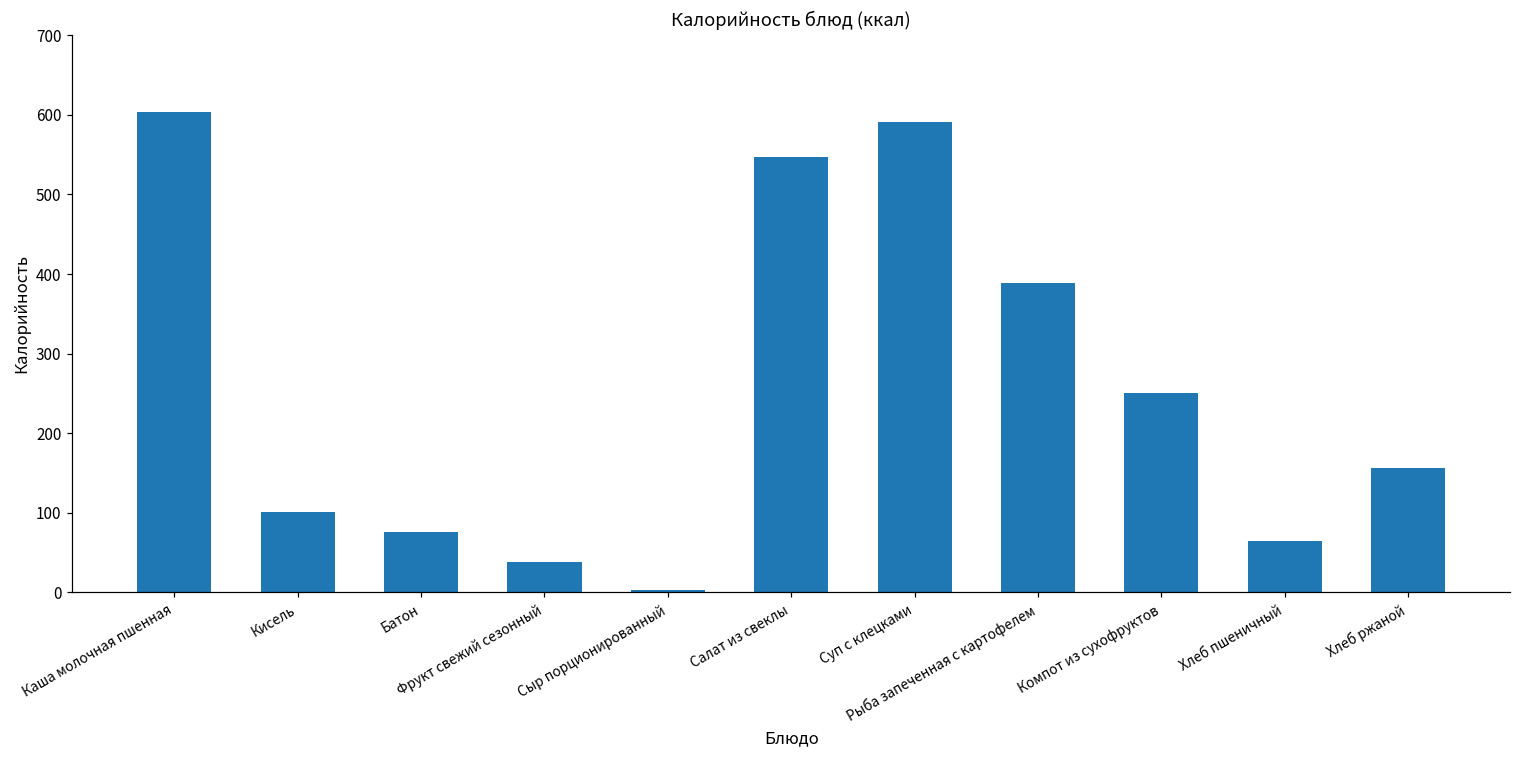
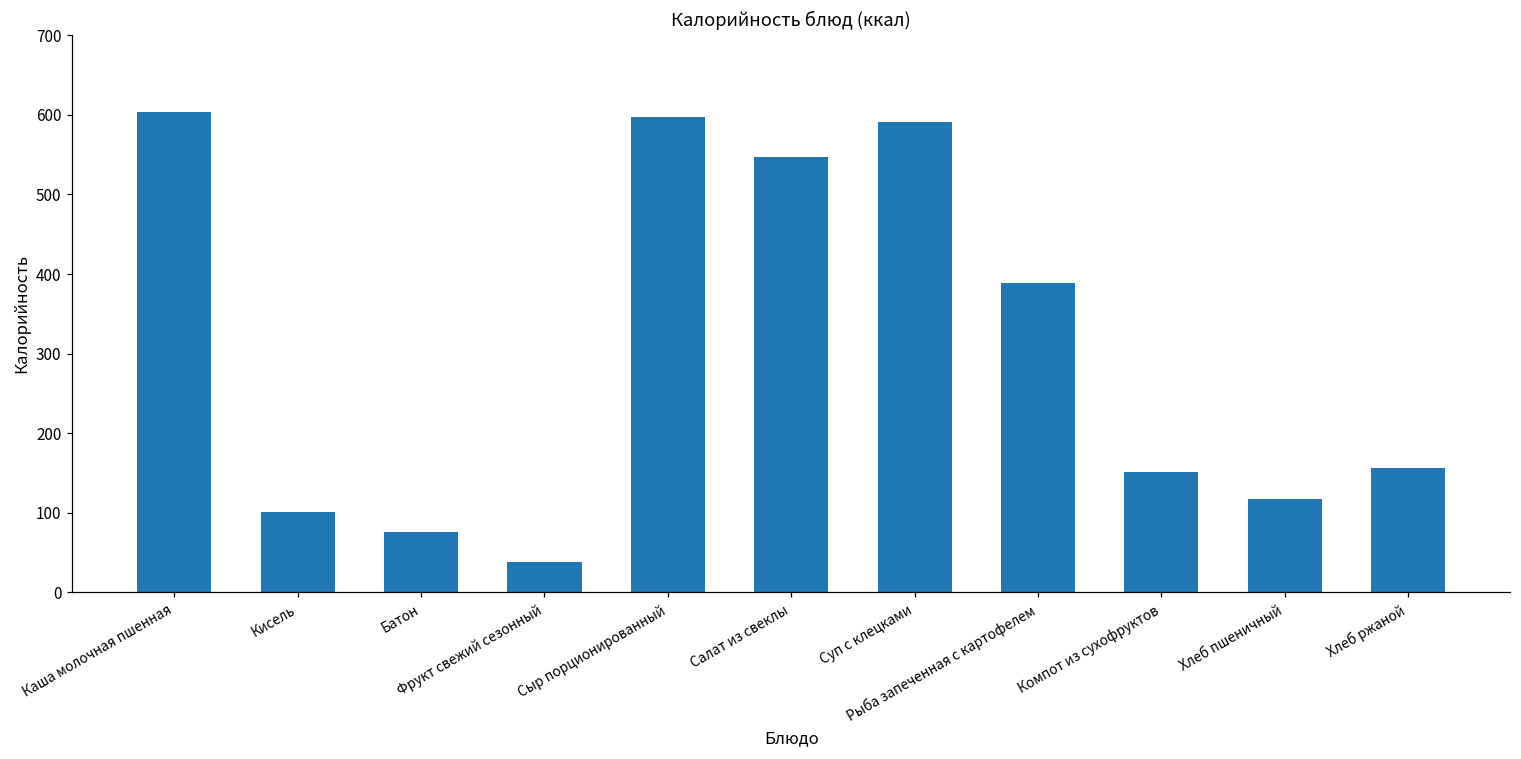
Сыр порционированный: 0 -> 600
Компот из сухофруктов: 250 -> 150
Хлеб пшеничный: 60 -> 120
